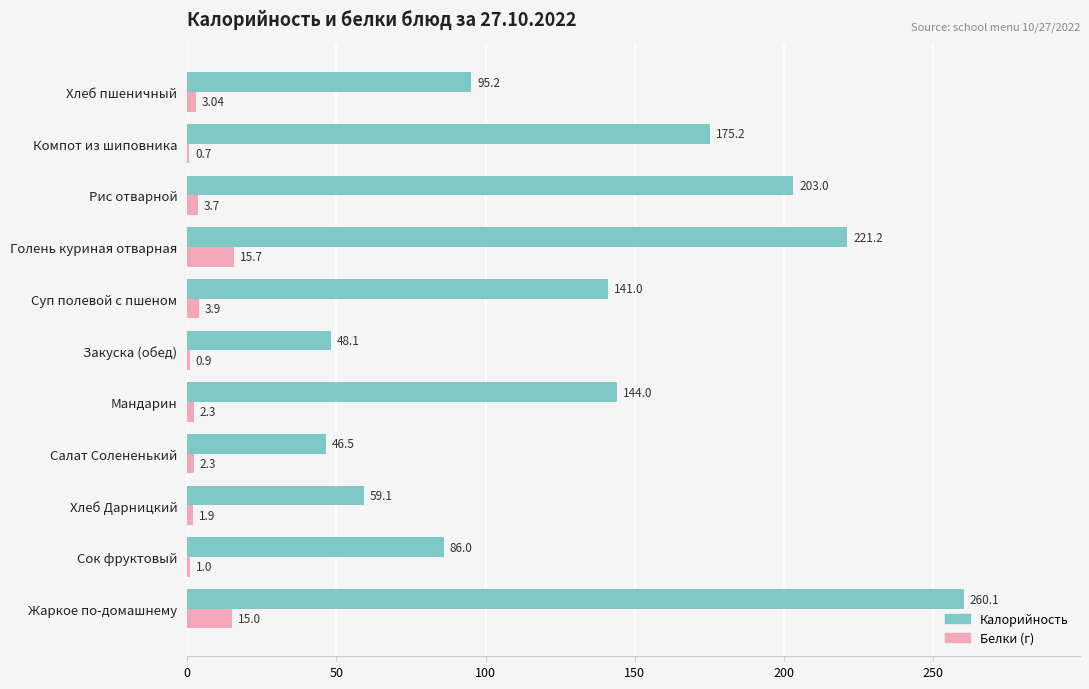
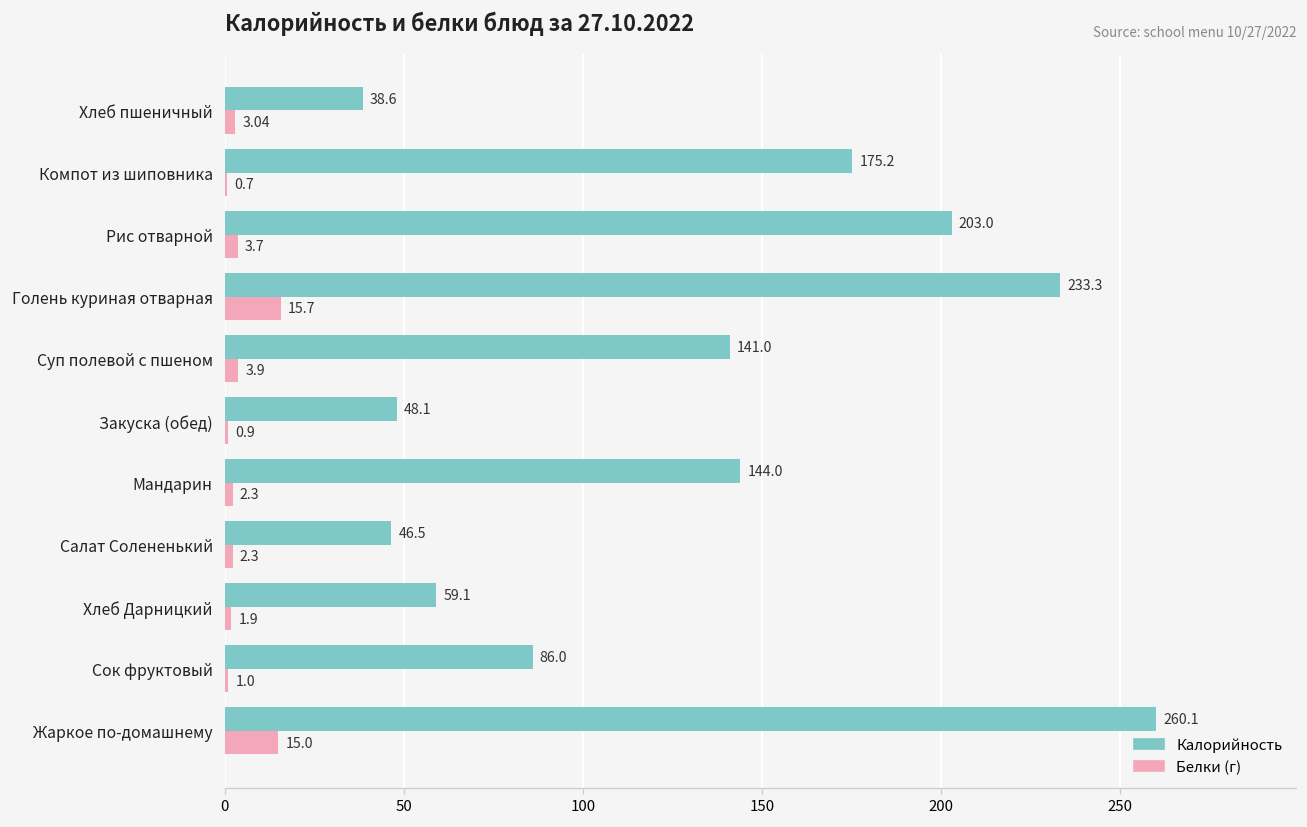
Калорийность, Хлеб пшеничный: 95.2 -> 38.6
Калорийность, Голень куриная отварная: 221.2 -> 233.3
